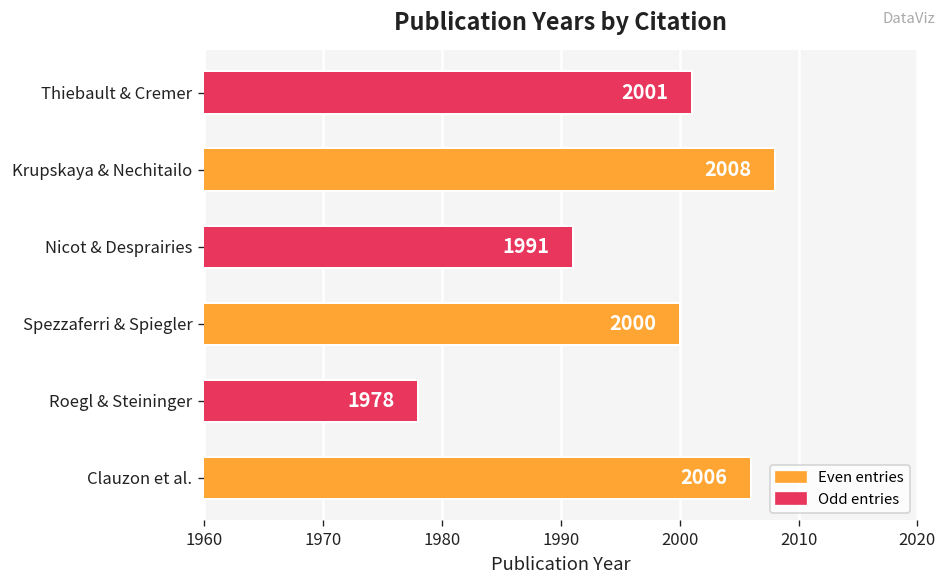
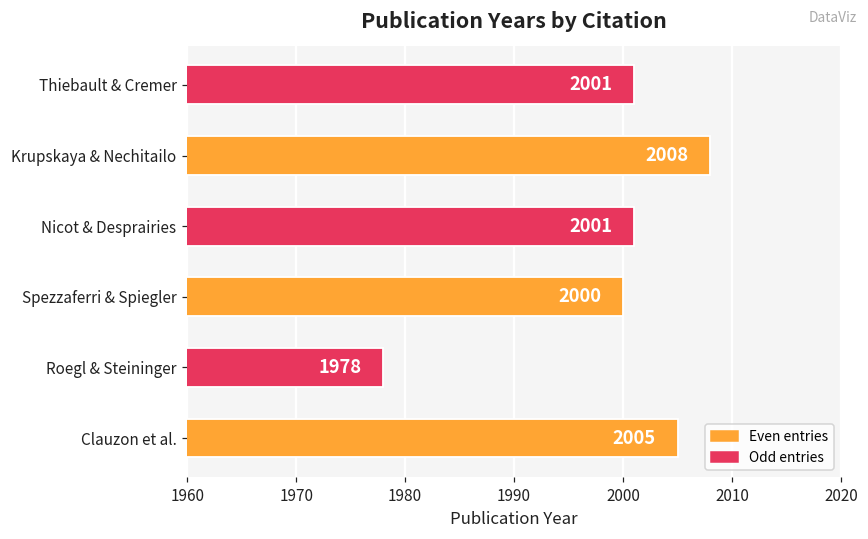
Nicot & Desprairies: 1991 -> 2001
Clauzon et al.: 2006 -> 2005
